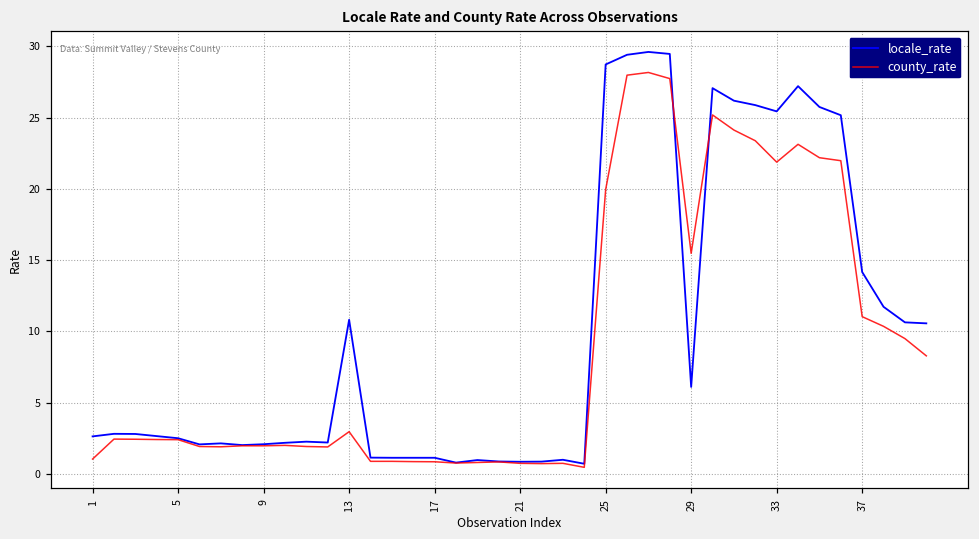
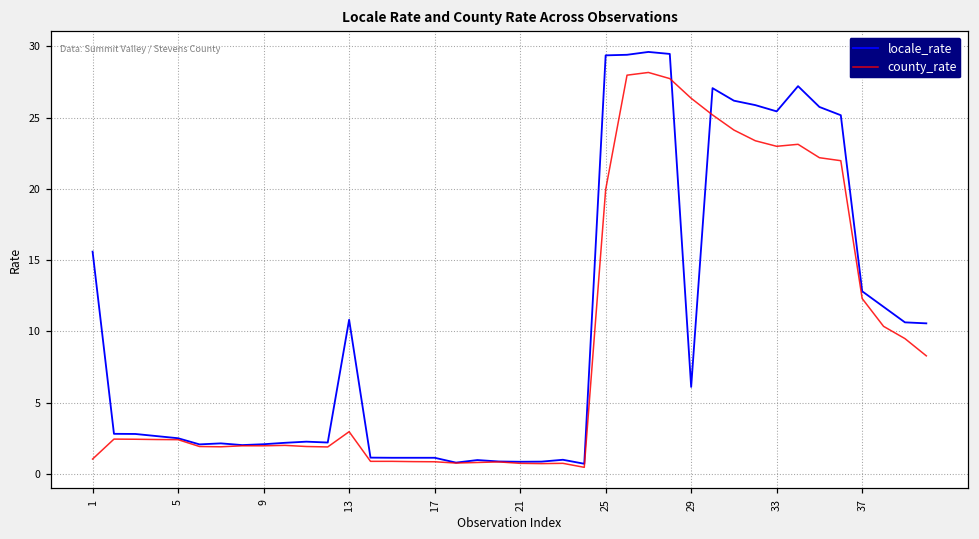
locale_rate, 1: 2.6 -> 15.6
locale_rate, 25: 28.7 -> 29.4
county_rate, 29: 15.5 -> 26.4
county_rate, 33: 21.9 -> 23.0
locale_rate, 37: 14.2 -> 12.8
county_rate, 37: 11.0 -> 12.3
